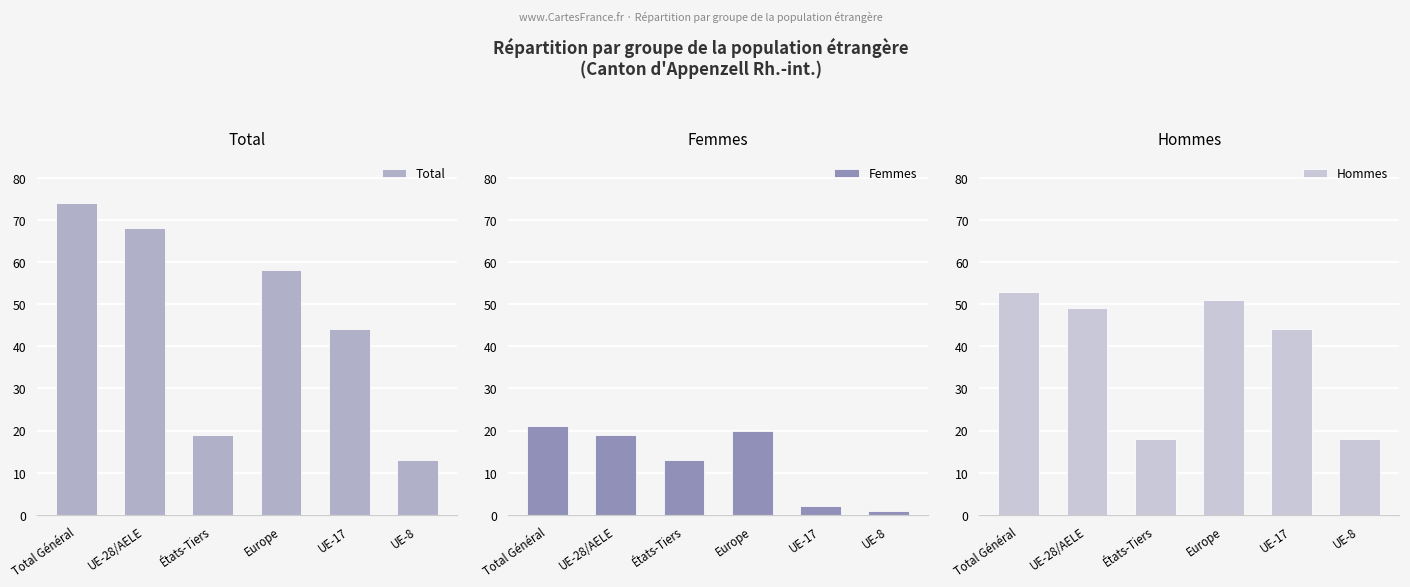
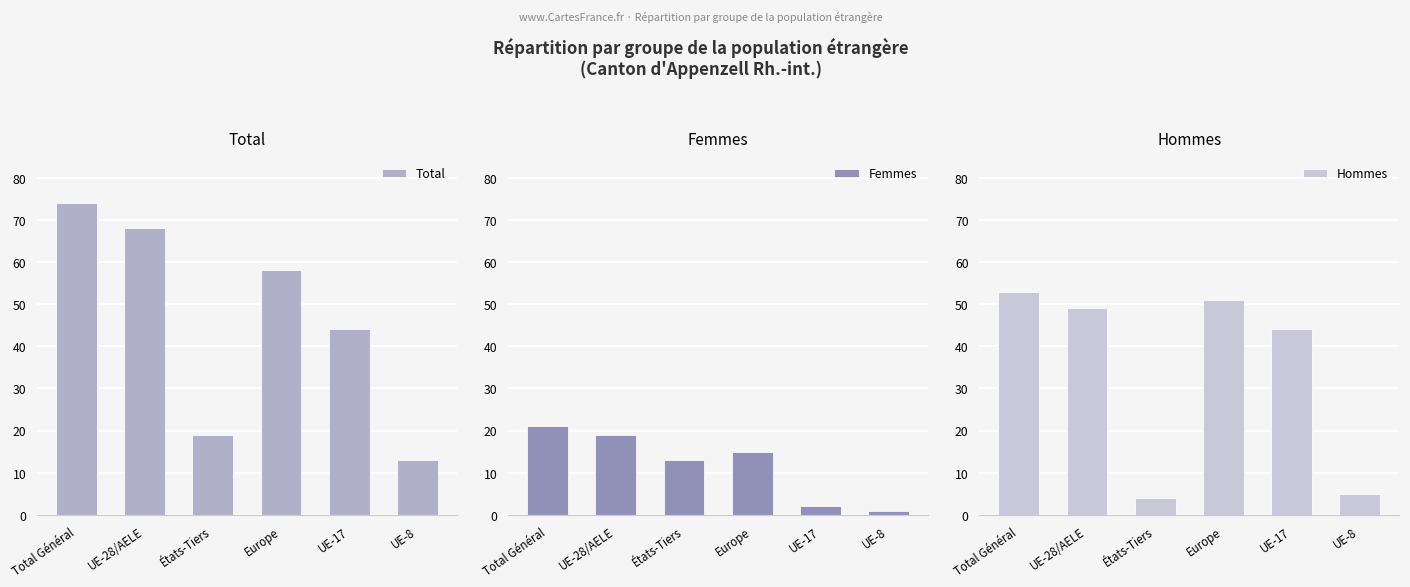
Femmes, Europe: 20 -> 15
Hommes, États-Tiers: 18 -> 4
Hommes, UE-8: 18 -> 5
